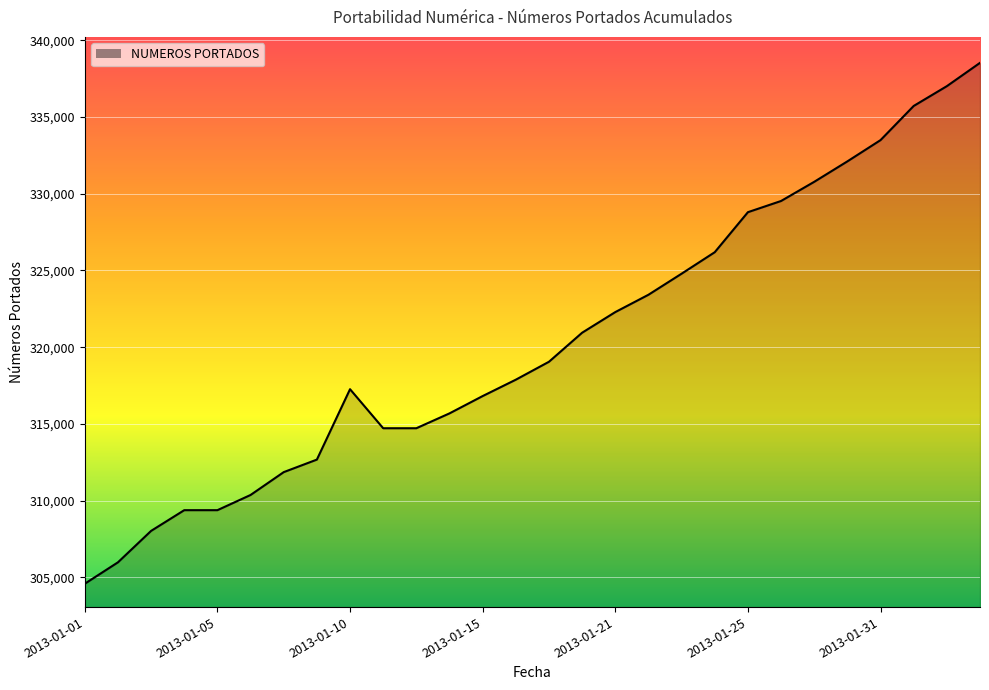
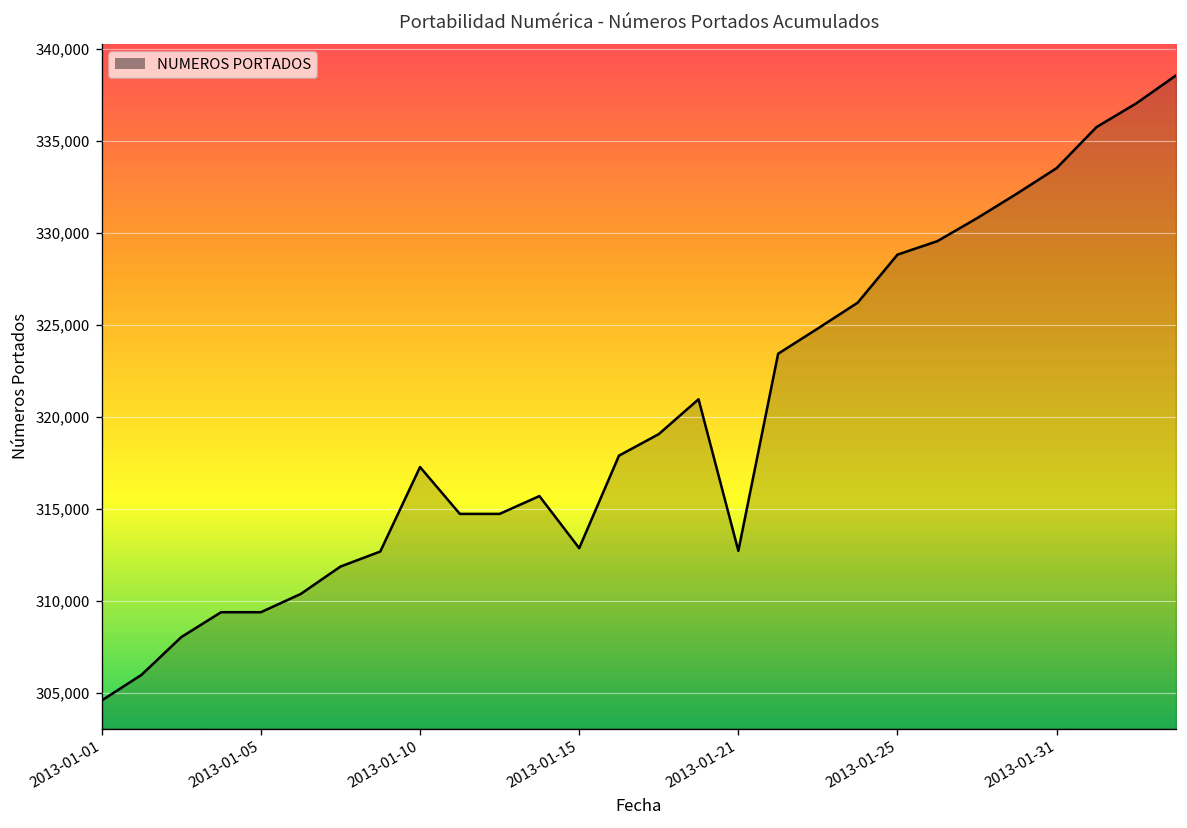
2013-01-15: 316,800 -> 312,900
2013-01-21: 322,300 -> 312,700
